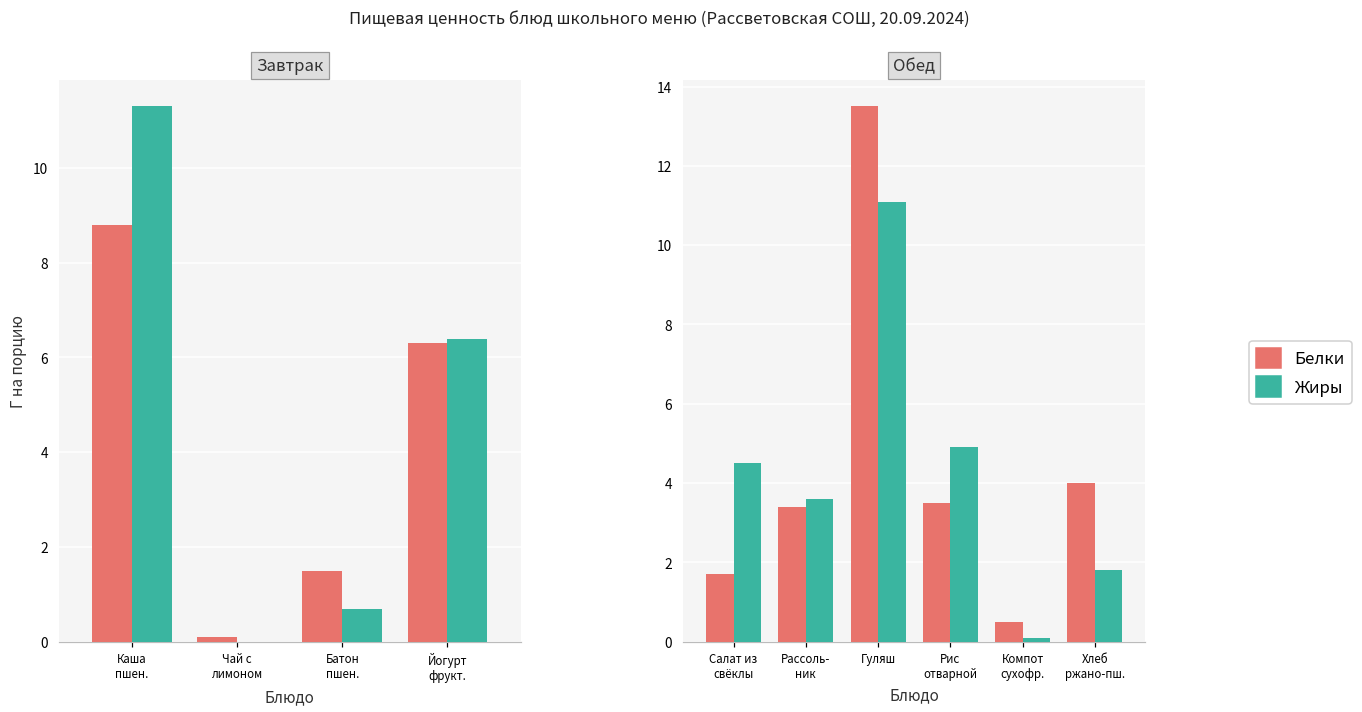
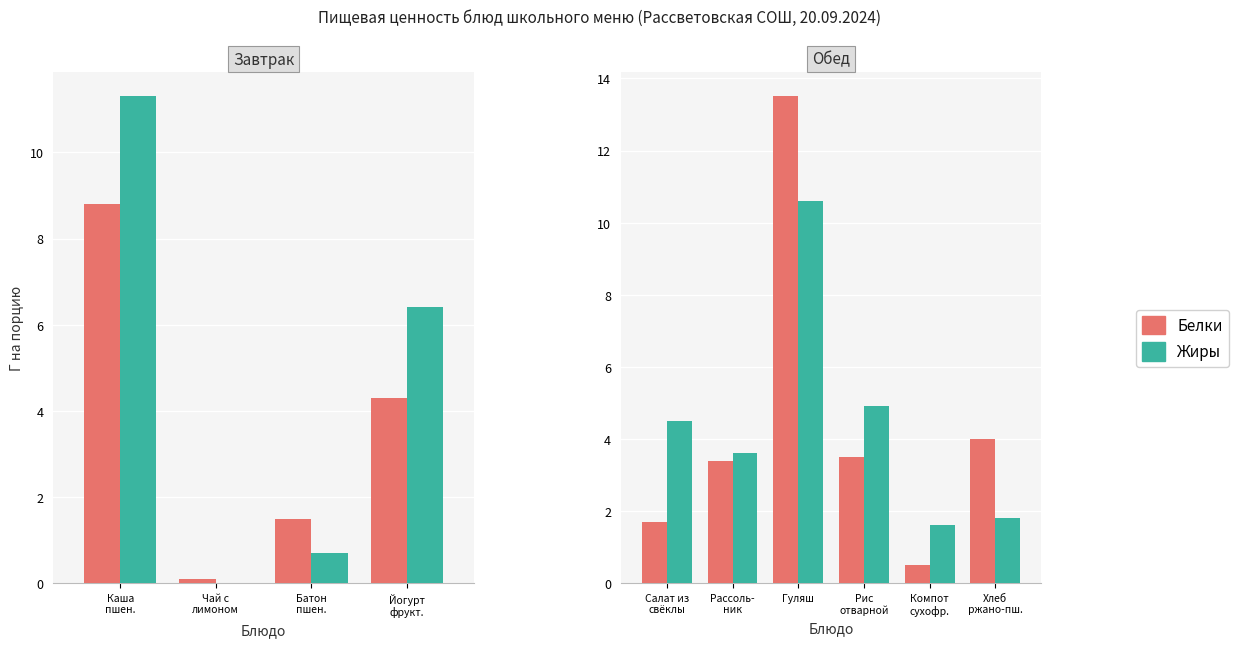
Завтрак, Белки, Йогурт фрукт.: 6.3 -> 4.3
Обед, Жиры, Гуляш: 11.1 -> 10.6
Обед, Жиры, Компот сухофр.: 0.1 -> 1.6
